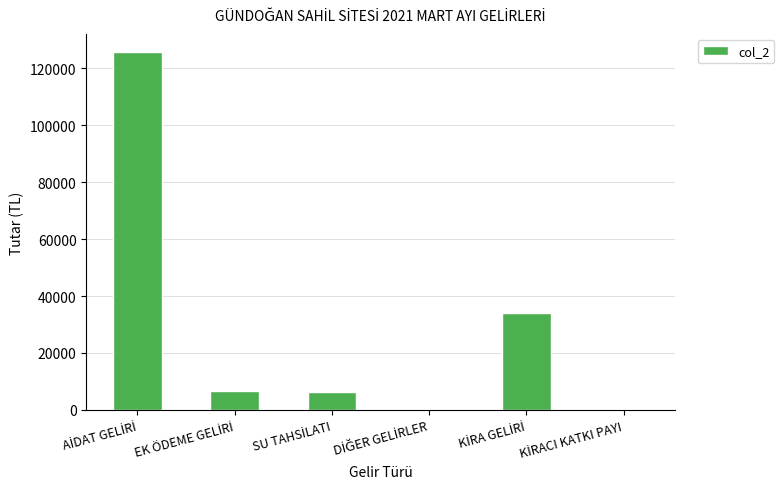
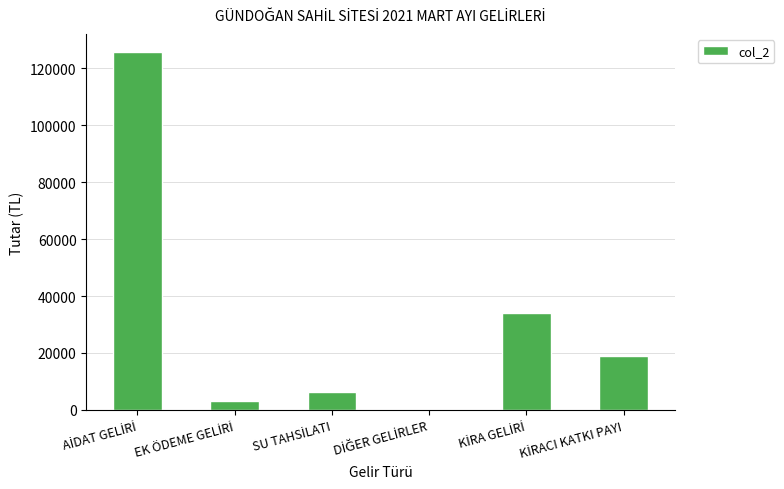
EK ÖDEME GELİRİ: 6000 -> 3000
KİRACI KATKI PAYI: 0 -> 19000
